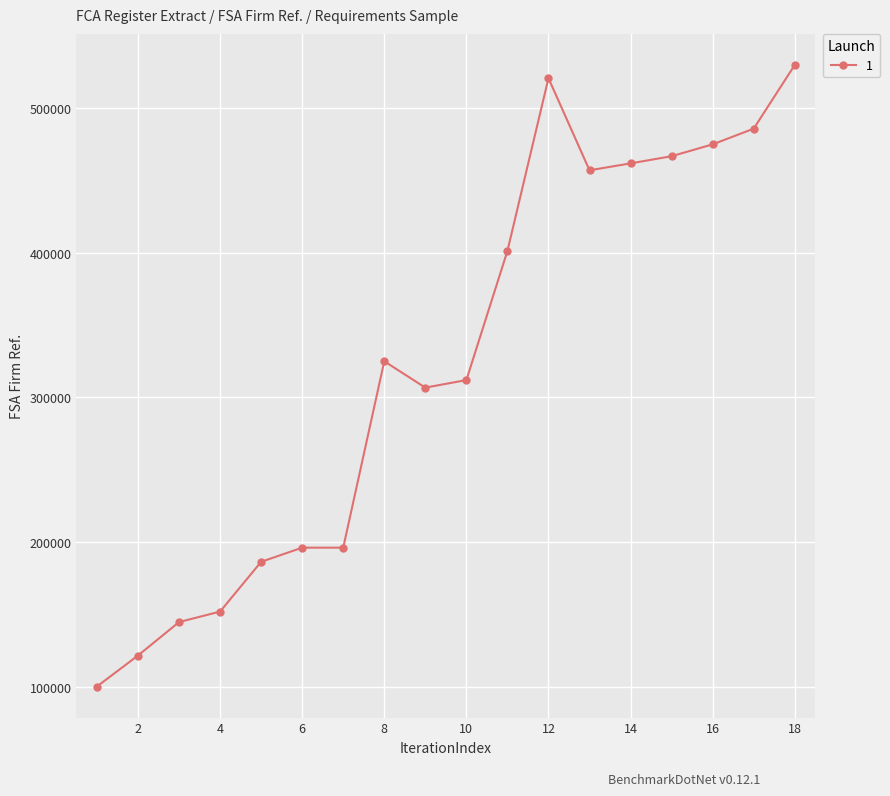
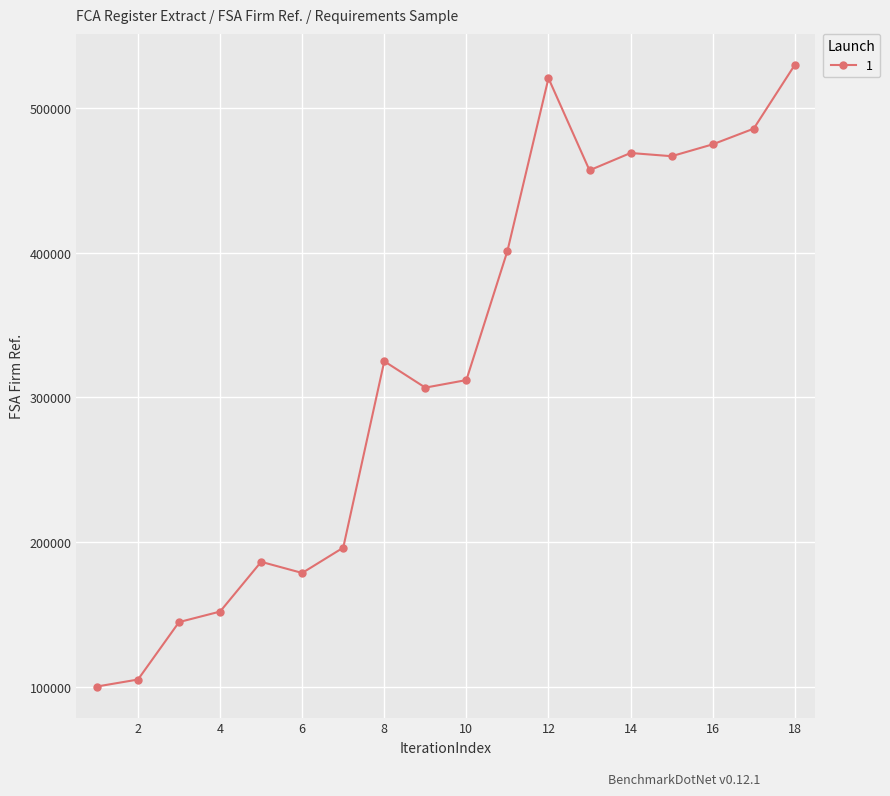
2: 121000 -> 105000
6: 196000 -> 179000
14: 462000 -> 469000
